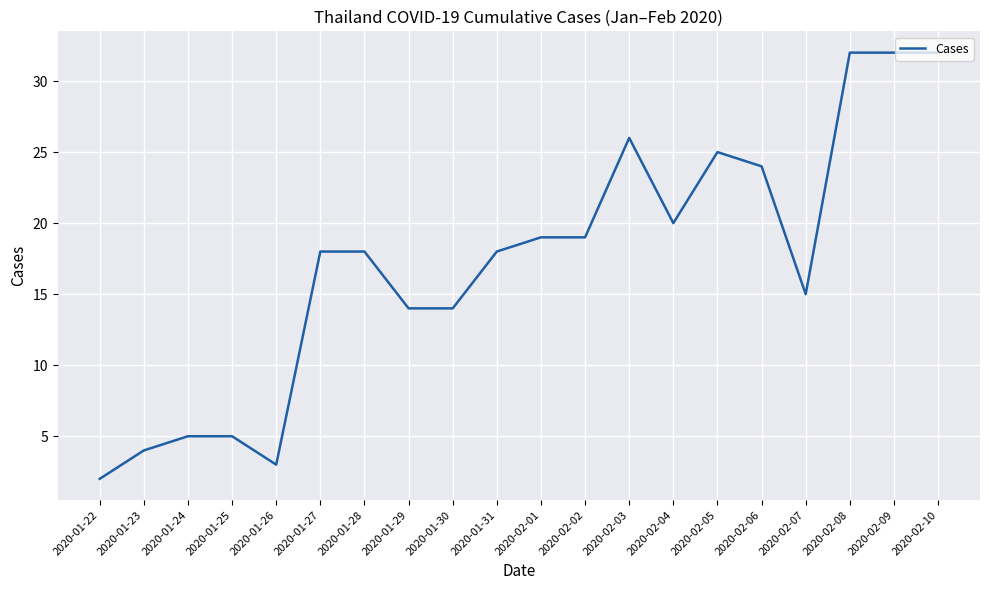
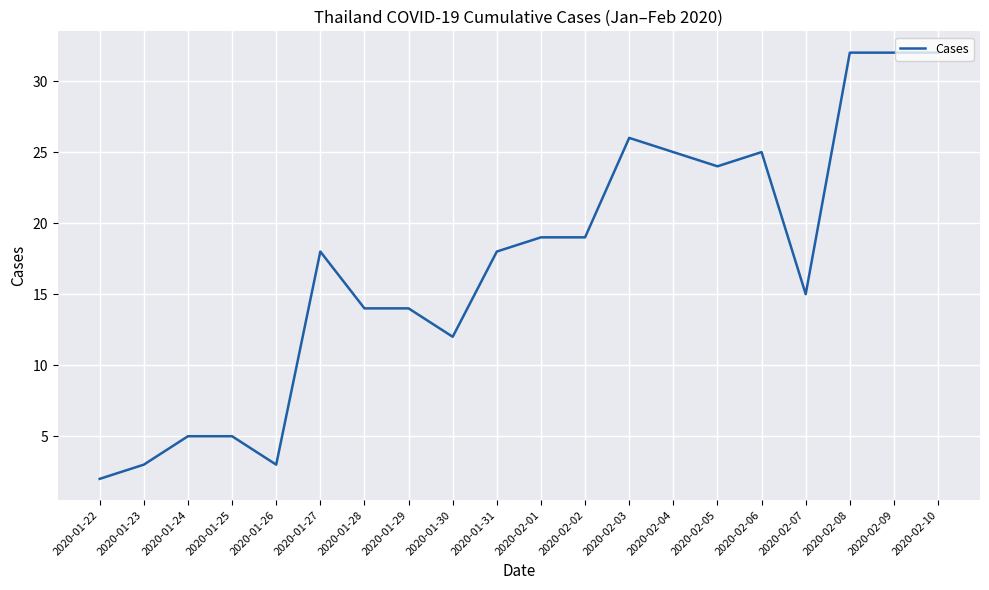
2020-01-23: 4 -> 3
2020-01-28: 18 -> 14
2020-01-30: 14 -> 12
2020-02-04: 20 -> 25
2020-02-05: 25 -> 24
2020-02-06: 24 -> 25
